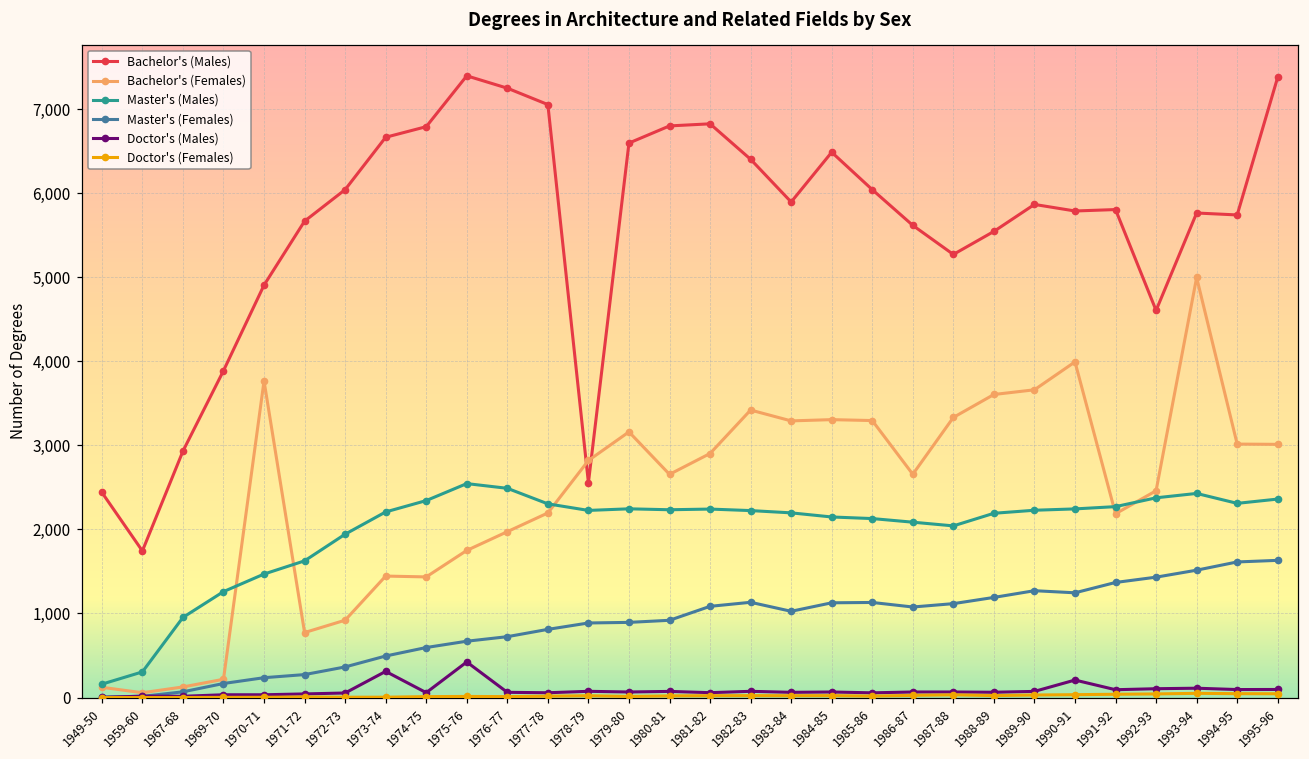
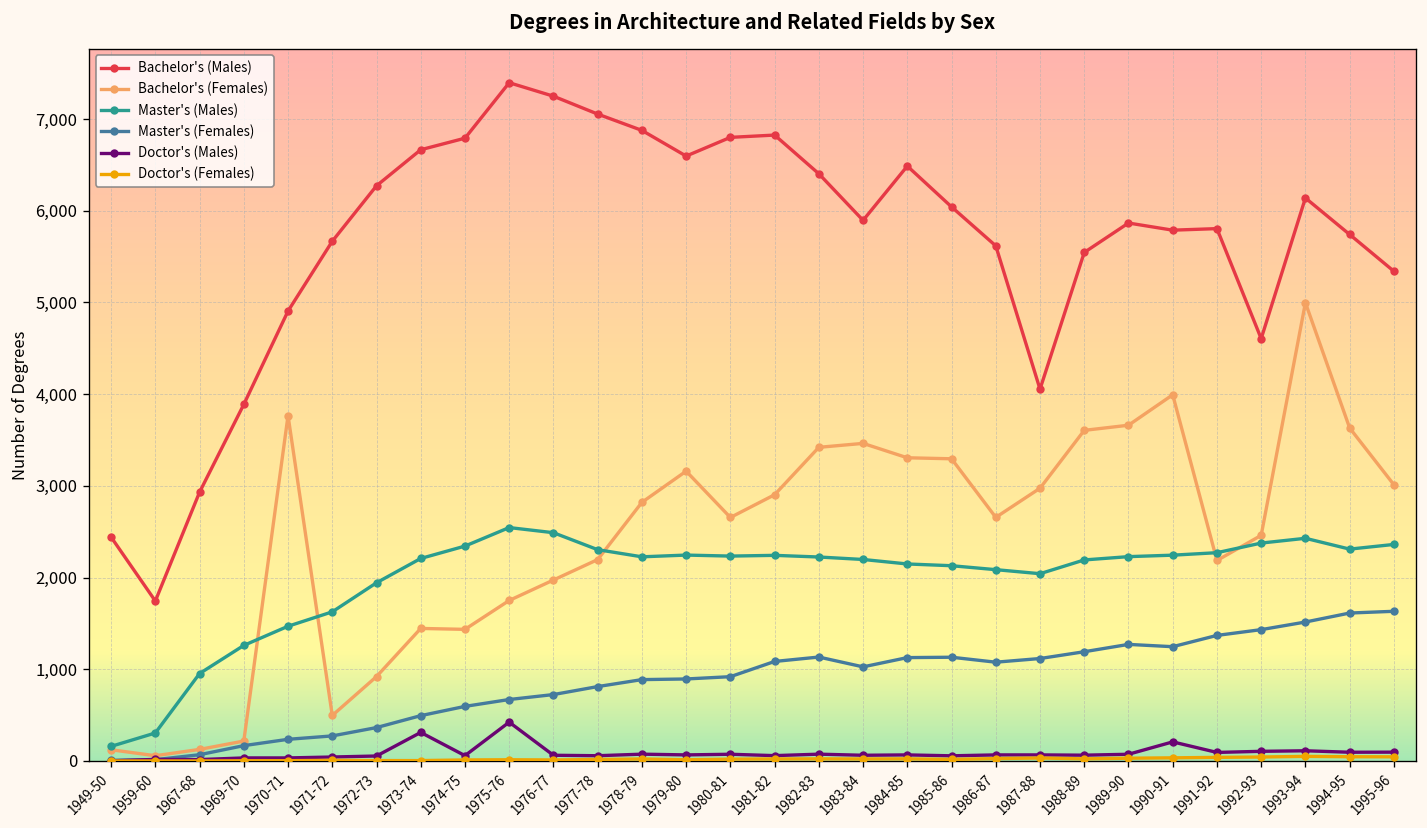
Bachelor's (Females), 1971-72: 800 -> 500
Bachelor's (Males), 1972-73: 6,000 -> 6,300
Bachelor's (Males), 1978-79: 2,600 -> 6,900
Bachelor's (Females), 1983-84: 3,300 -> 3,500
Bachelor's (Males), 1987-88: 5,300 -> 4,100
Bachelor's (Females), 1987-88: 3,300 -> 3,000
Bachelor's (Males), 1993-94: 5,800 -> 6,100
Bachelor's (Females), 1994-95: 3,000 -> 3,600
Bachelor's (Males), 1995-96: 7,400 -> 5,300
